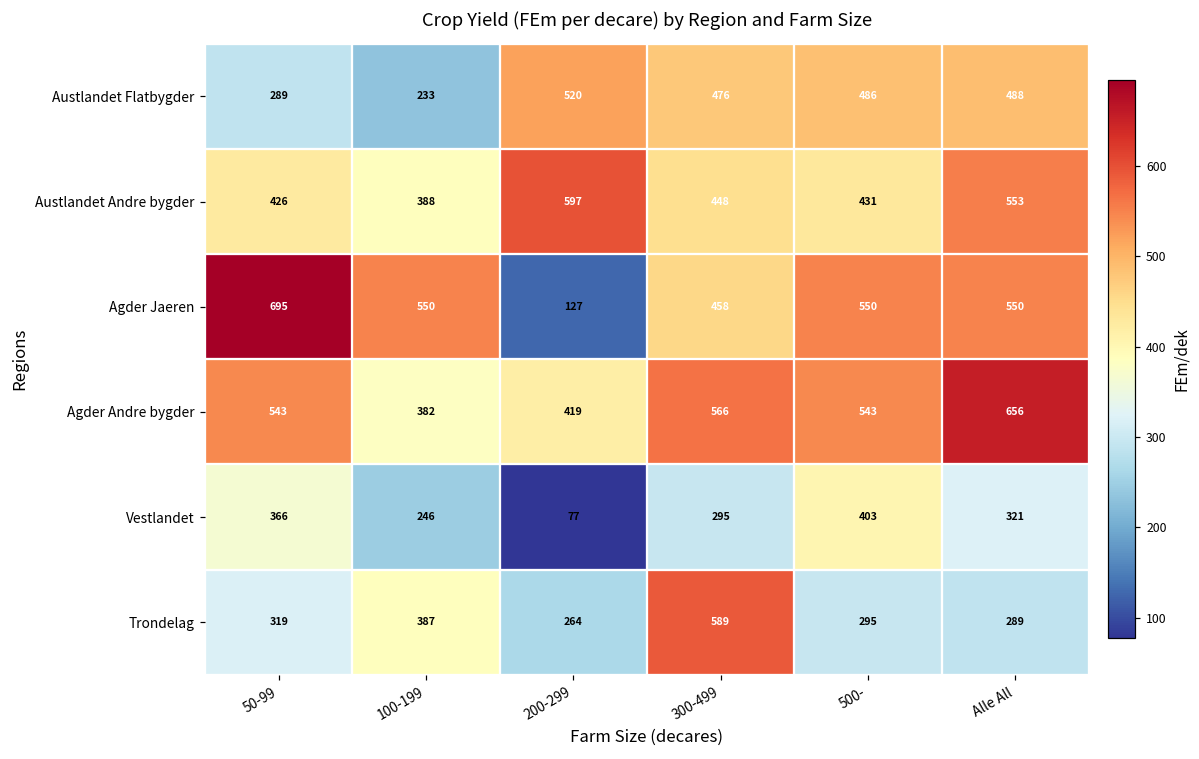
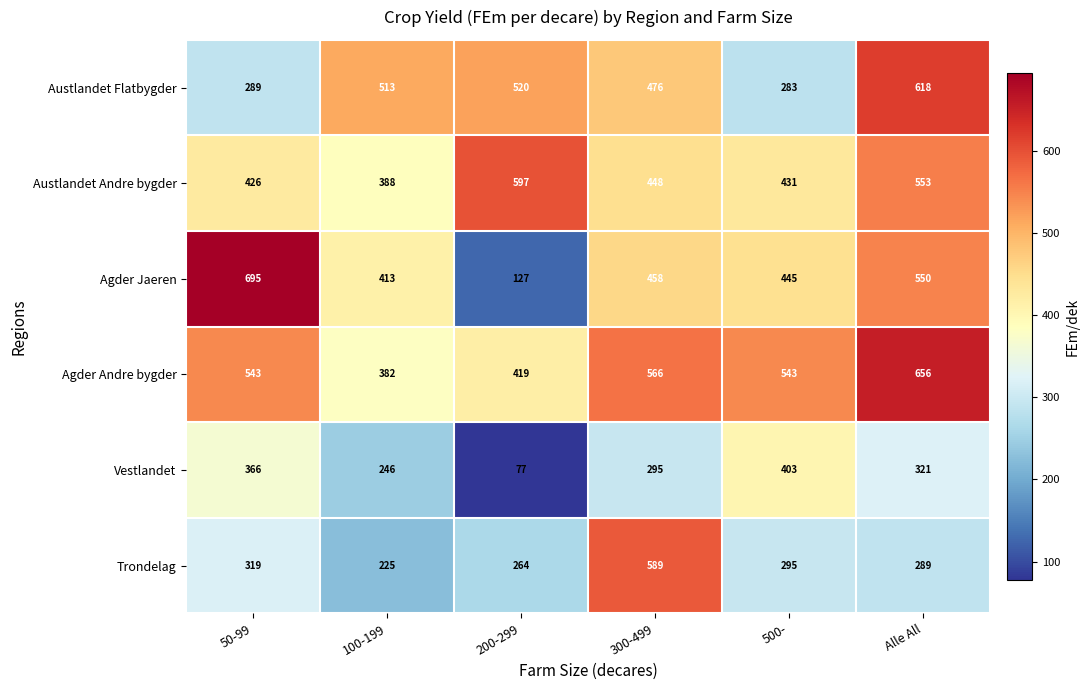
Austlandet Flatbygder, 100-199: 233 -> 513
Austlandet Flatbygder, 500-: 486 -> 283
Austlandet Flatbygder, Alle All: 488 -> 618
Agder Jaeren, 100-199: 550 -> 413
Agder Jaeren, 500-: 550 -> 445
Trondelag, 100-199: 387 -> 225
